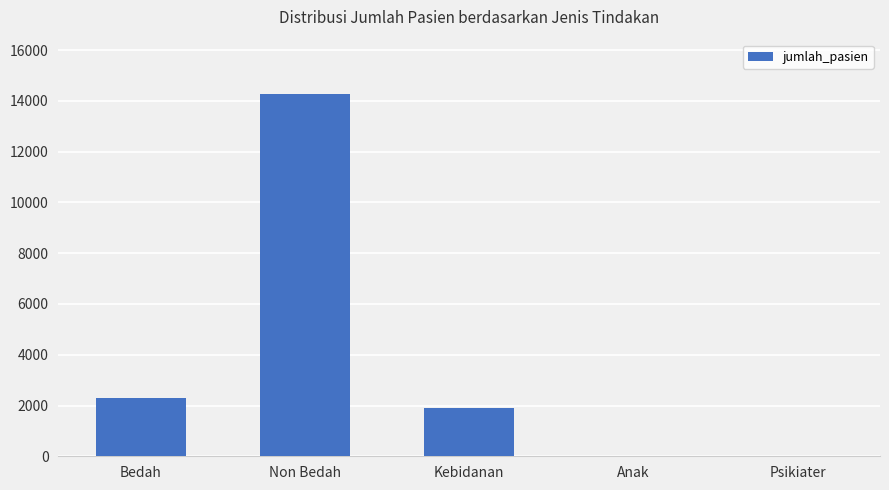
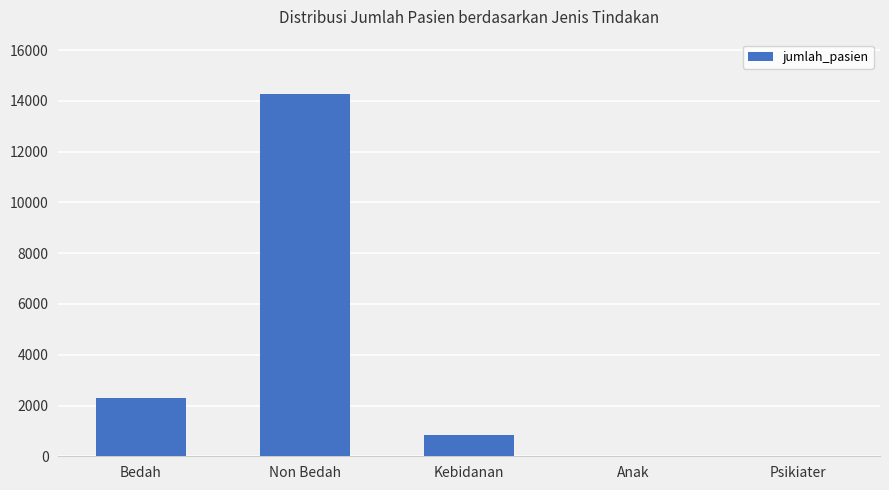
Kebidanan: 1900 -> 800
